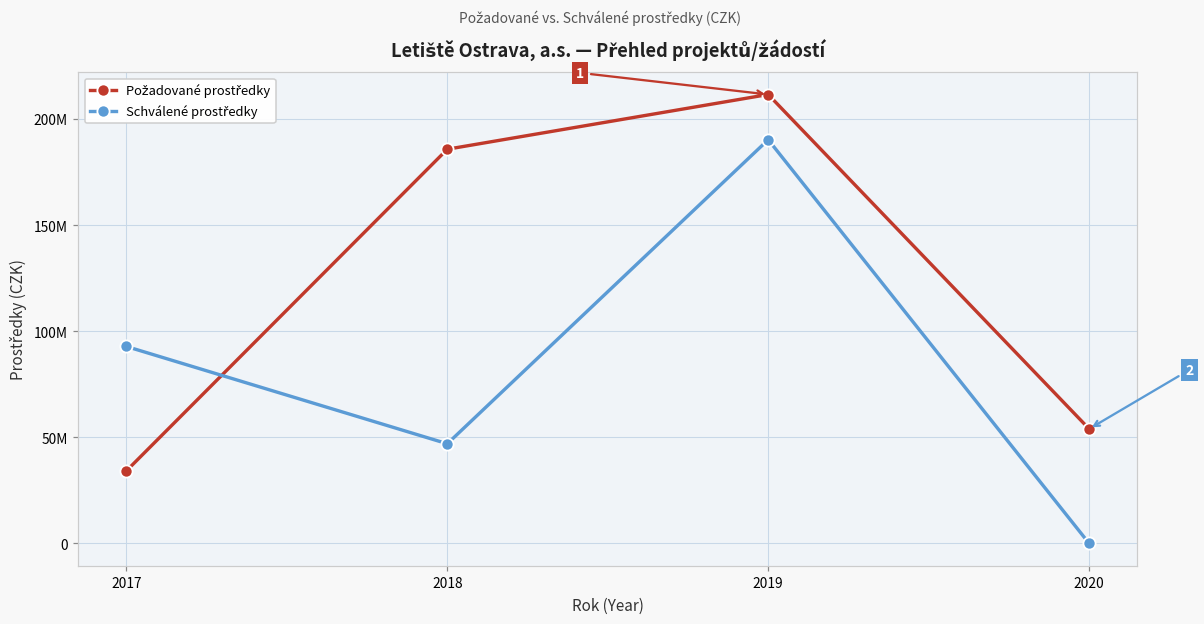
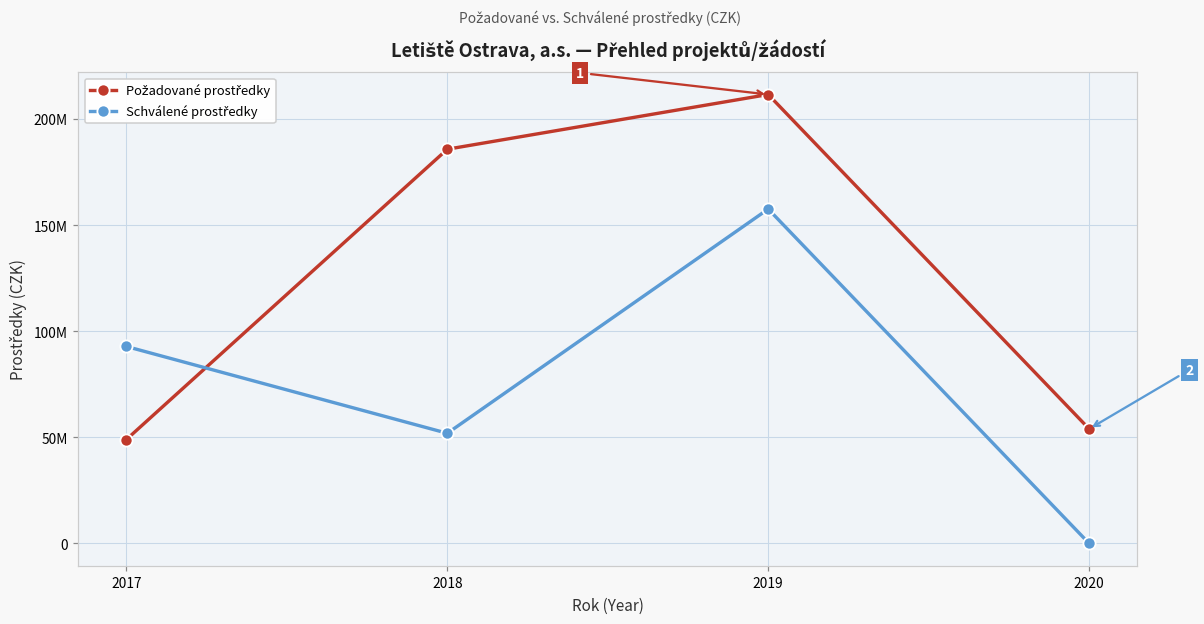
Požadované prostředky, 2017: 34000000 -> 49000000
Schválené prostředky, 2018: 47000000 -> 52000000
Schválené prostředky, 2019: 190000000 -> 158000000
